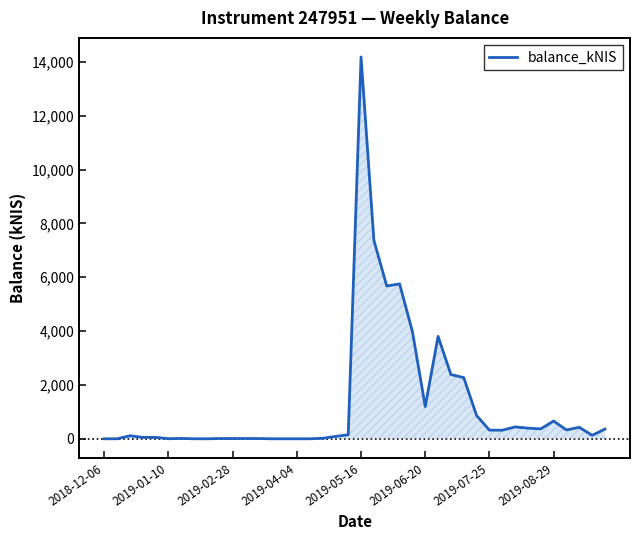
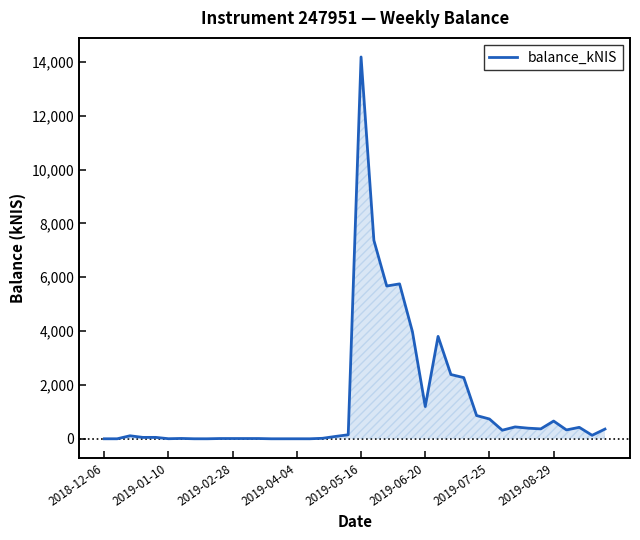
2019-07-25: 300 -> 700
